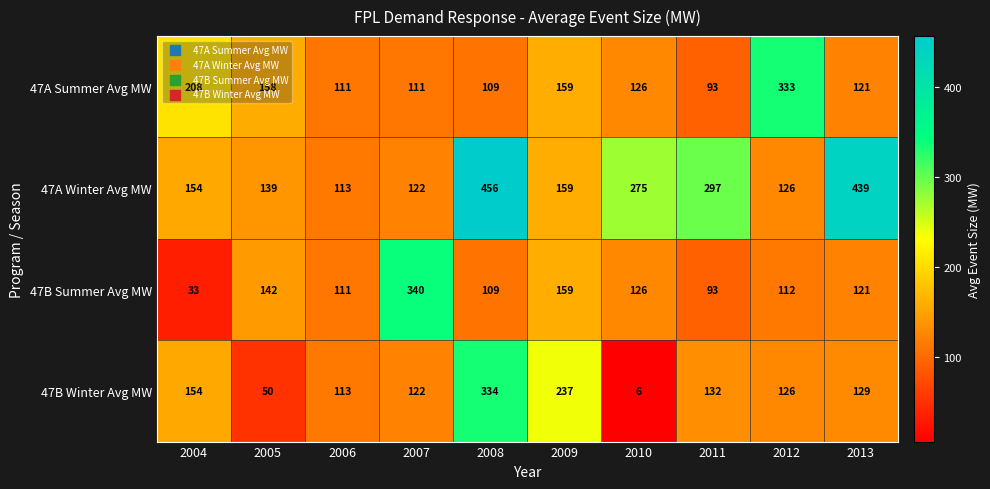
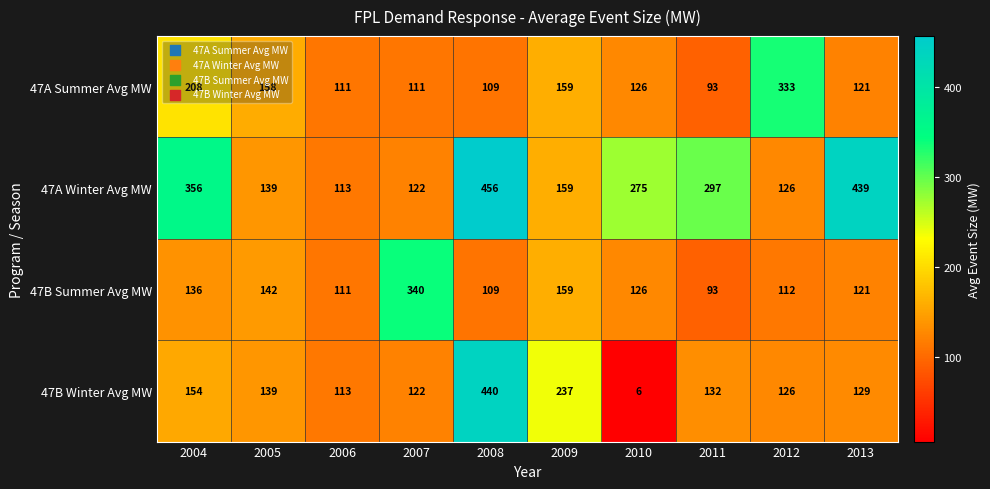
47A Winter Avg MW, 2004: 154 -> 356
47B Summer Avg MW, 2004: 33 -> 136
47B Winter Avg MW, 2005: 50 -> 139
47B Winter Avg MW, 2008: 334 -> 440
